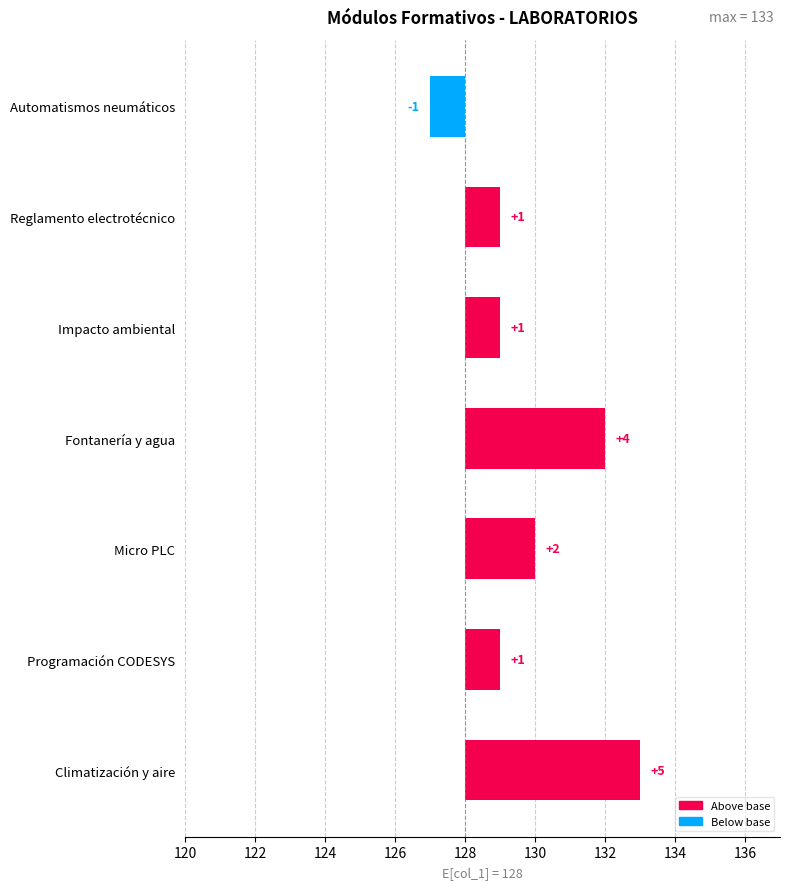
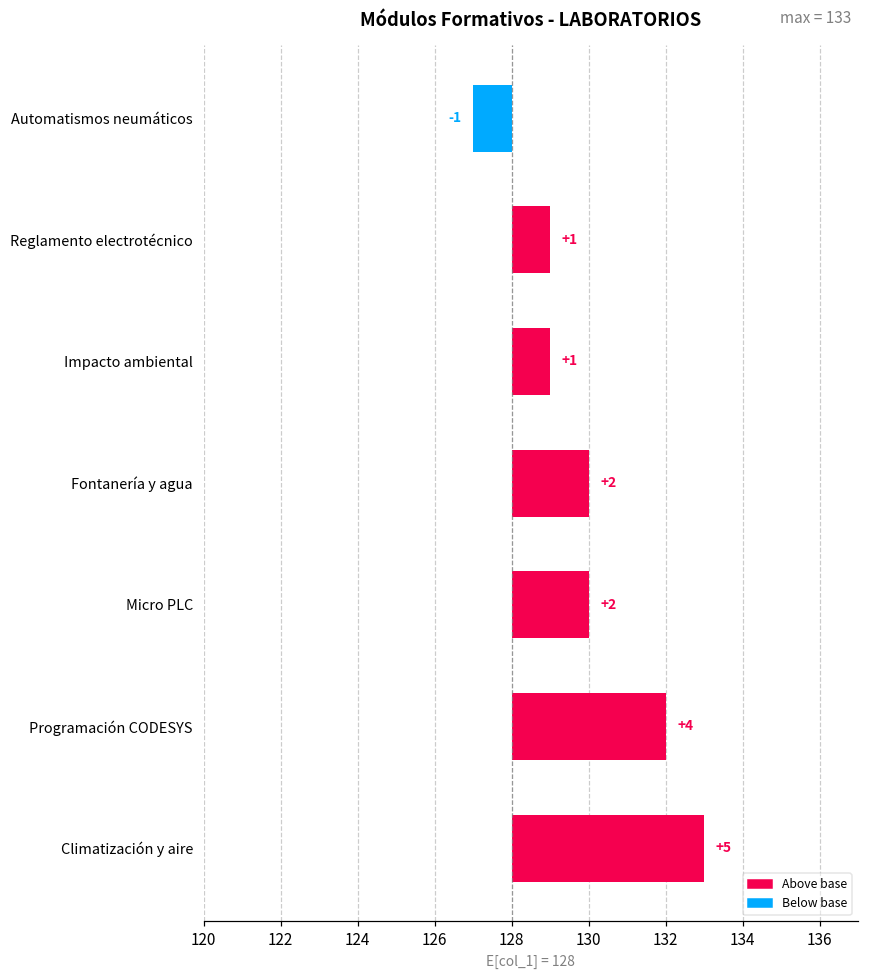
Fontanería y agua: +4 -> +2
Programación CODESYS: +1 -> +4
